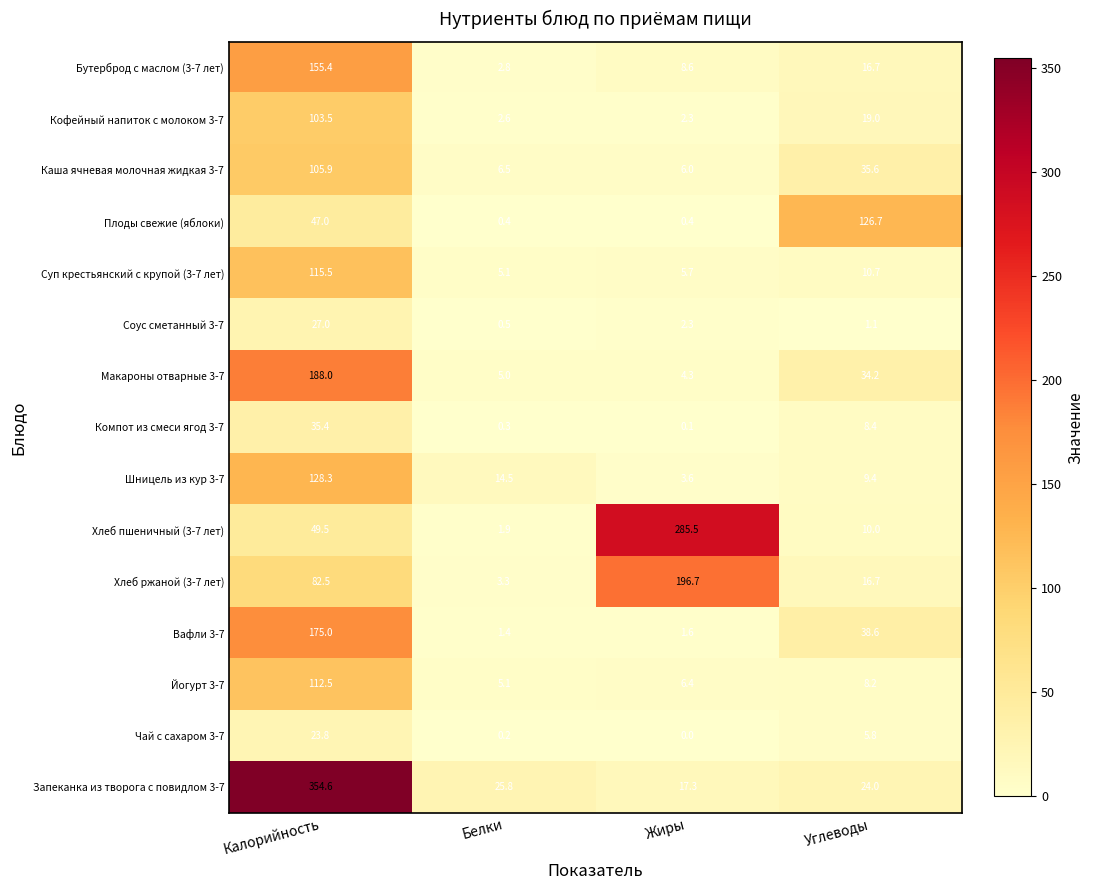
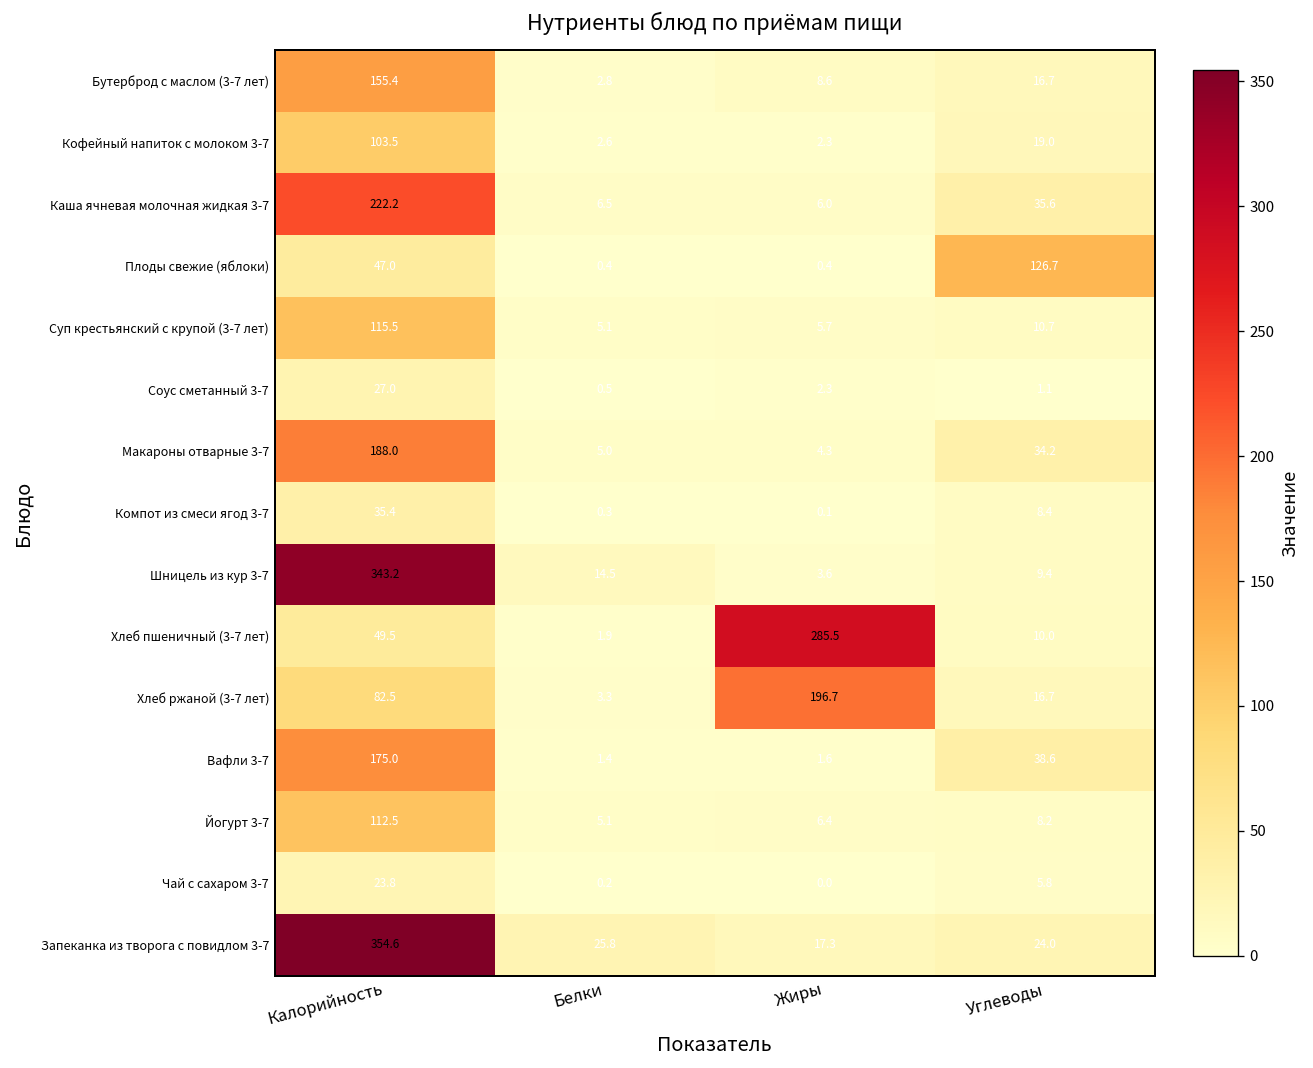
Каша ячневая молочная жидкая 3-7, Калорийность: 105.9 -> 222.2
Шницель из кур 3-7, Калорийность: 128.3 -> 343.2
